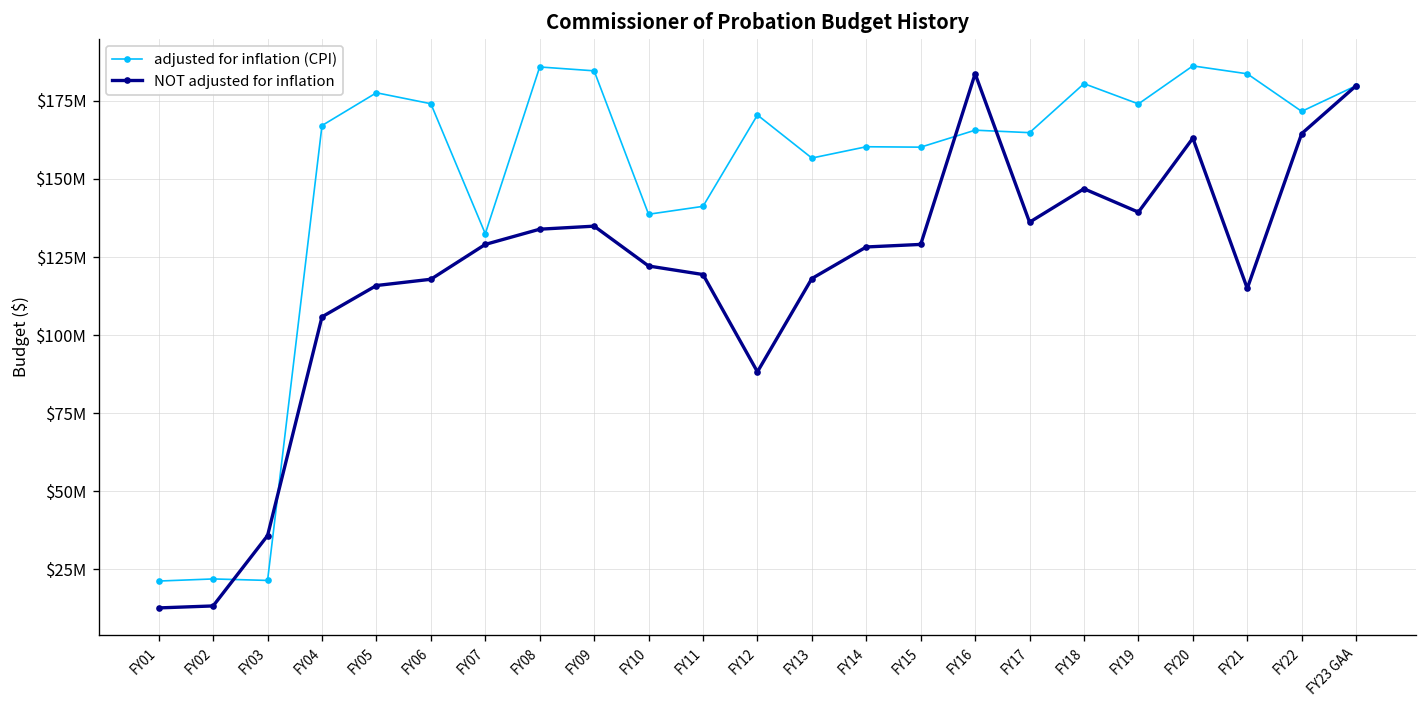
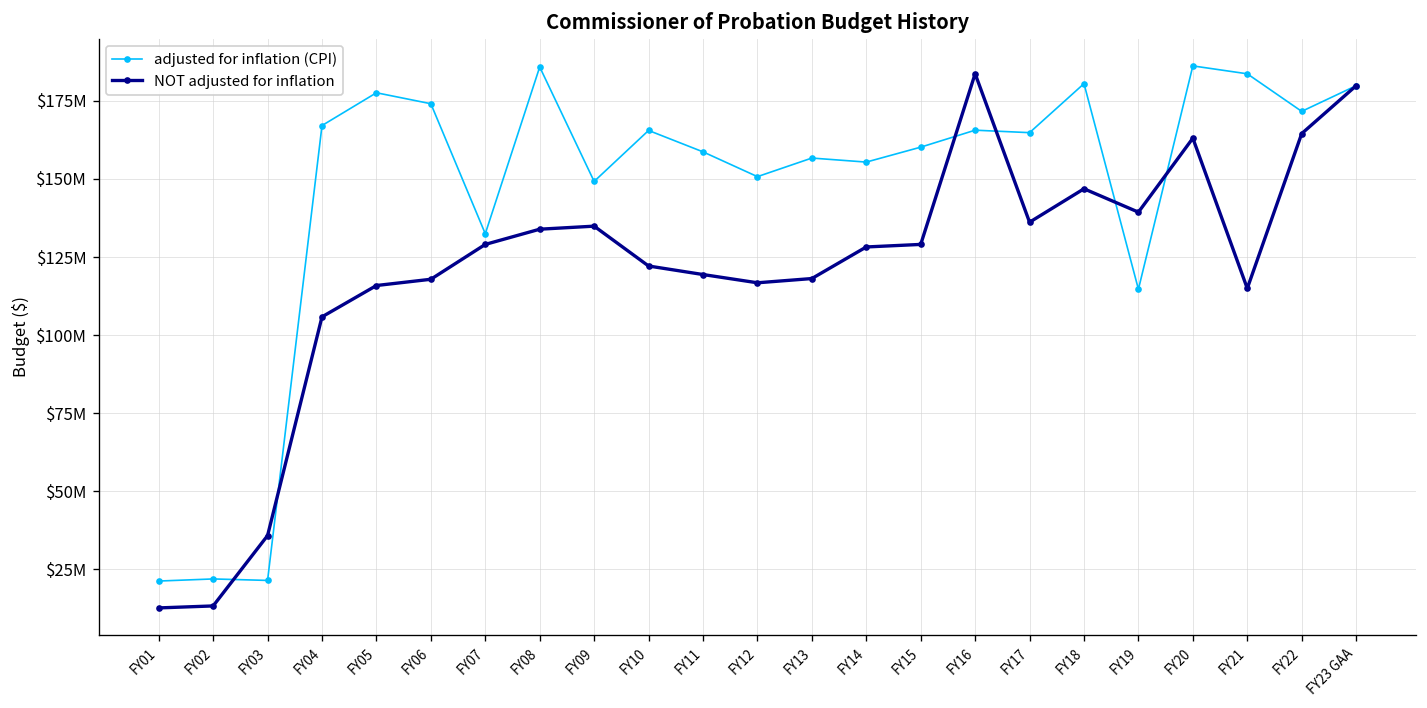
adjusted for inflation (CPI), FY09: $185000000 -> $149000000
adjusted for inflation (CPI), FY10: $139000000 -> $166000000
adjusted for inflation (CPI), FY11: $141000000 -> $159000000
adjusted for inflation (CPI), FY12: $170000000 -> $151000000
NOT adjusted for inflation, FY12: $88000000 -> $117000000
adjusted for inflation (CPI), FY14: $160000000 -> $155000000
adjusted for inflation (CPI), FY19: $174000000 -> $115000000
